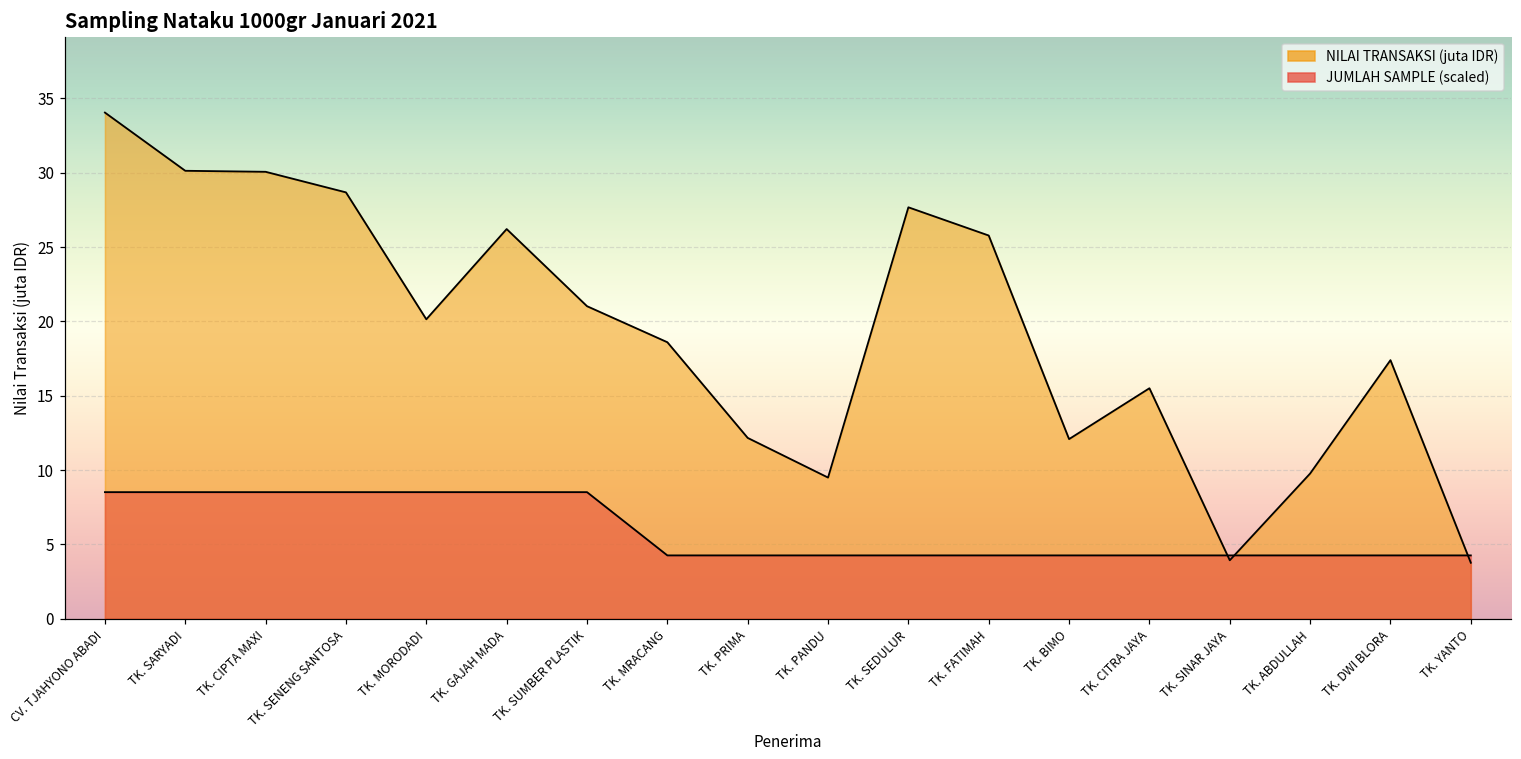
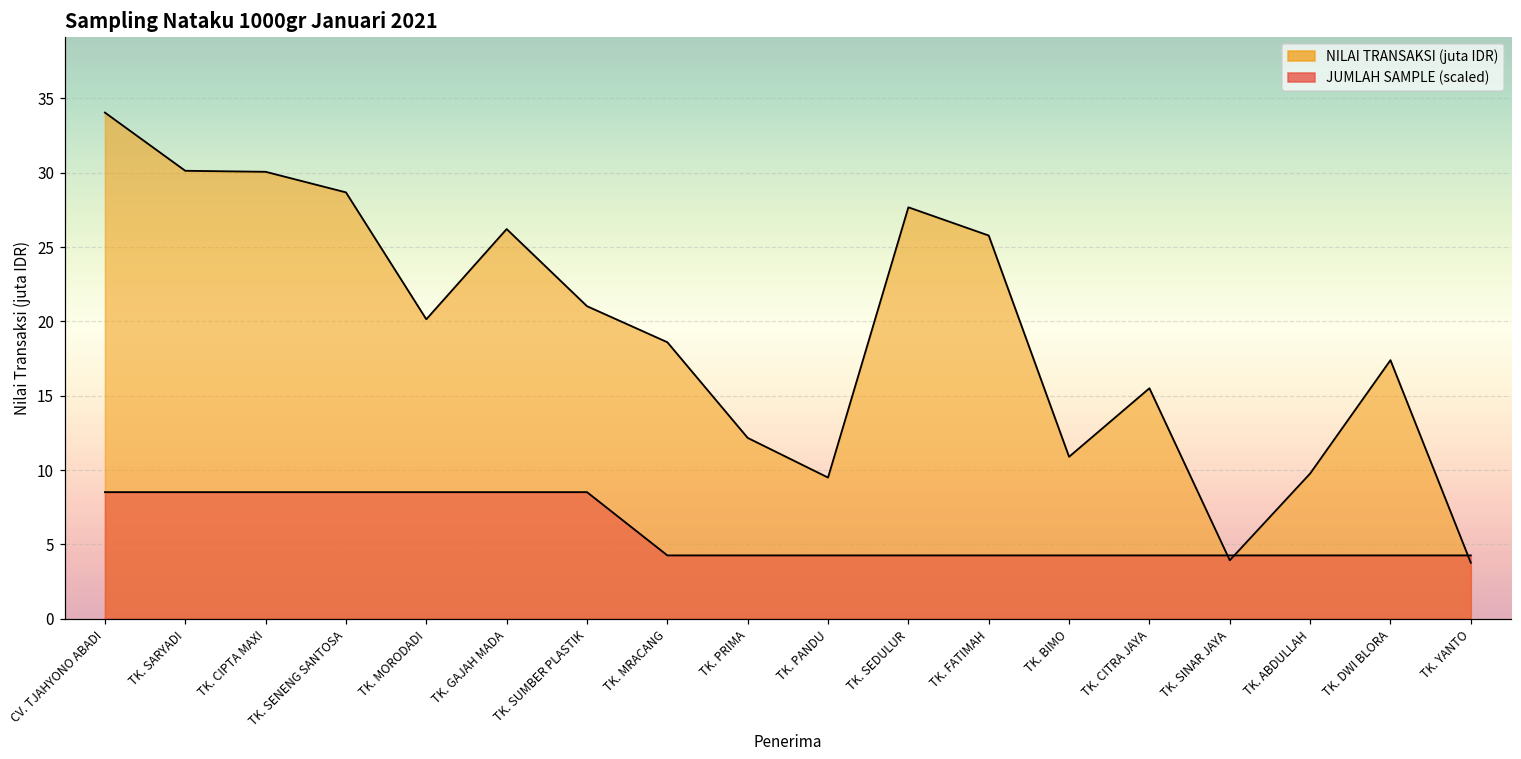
NILAI TRANSAKSI (juta IDR), TK. BIMO: 12.1 -> 10.9
